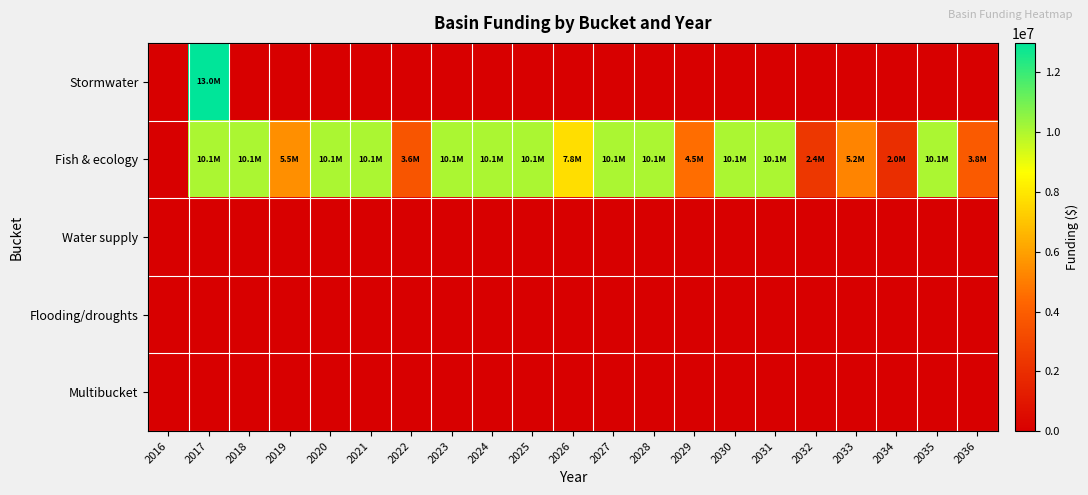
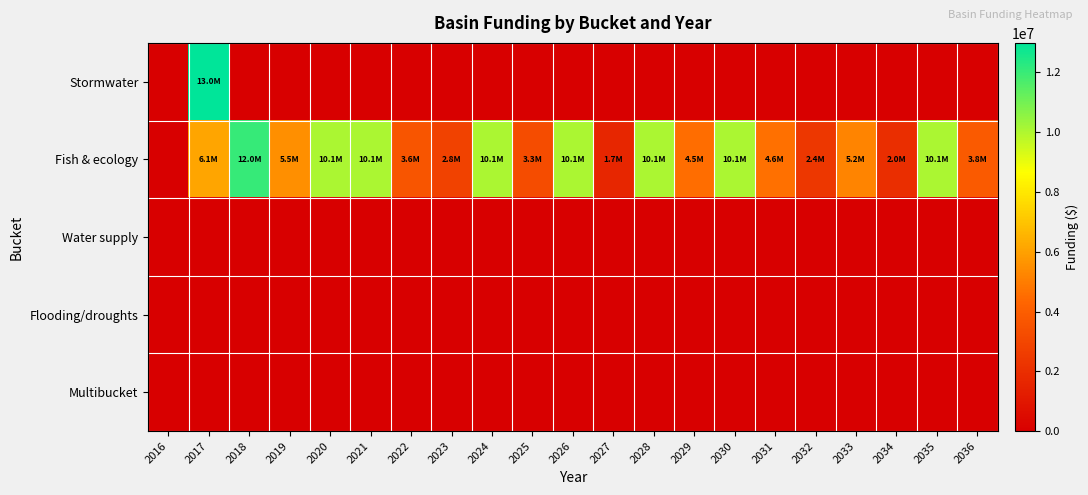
Fish & ecology, 2017: 10.1M -> 6.1M
Fish & ecology, 2018: 10.1M -> 12.0M
Fish & ecology, 2023: 10.1M -> 2.8M
Fish & ecology, 2025: 10.1M -> 3.3M
Fish & ecology, 2026: 7.8M -> 10.1M
Fish & ecology, 2027: 10.1M -> 1.7M
Fish & ecology, 2031: 10.1M -> 4.6M
